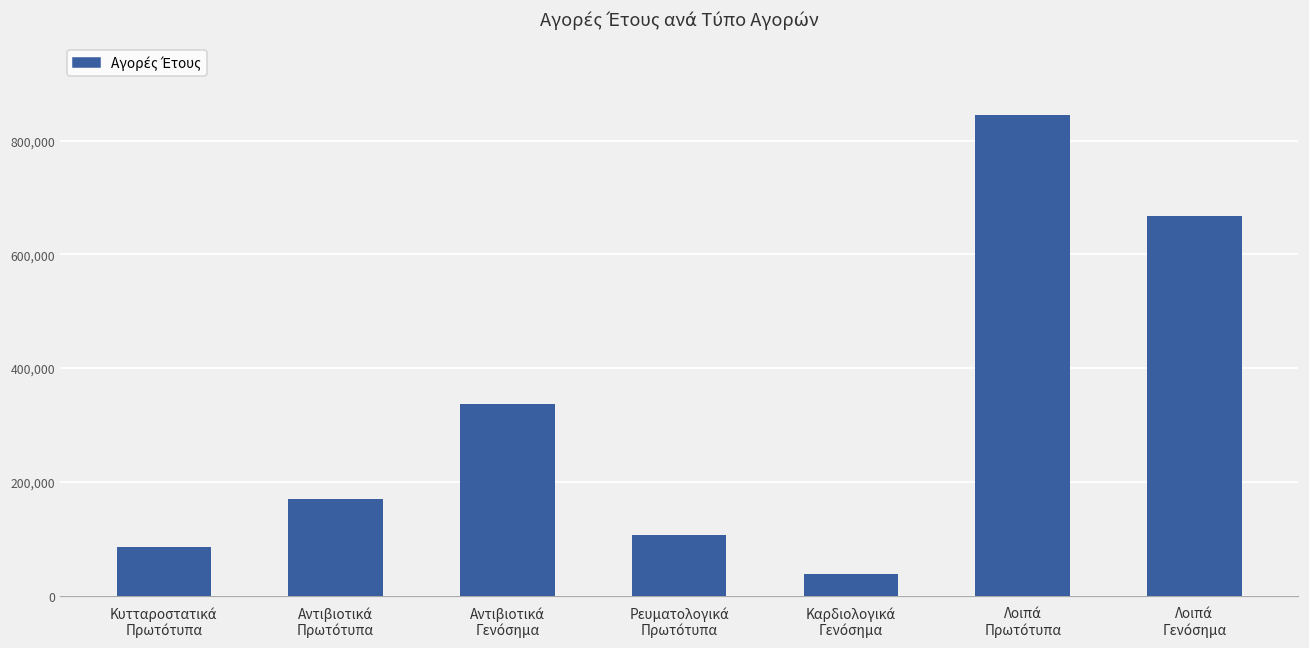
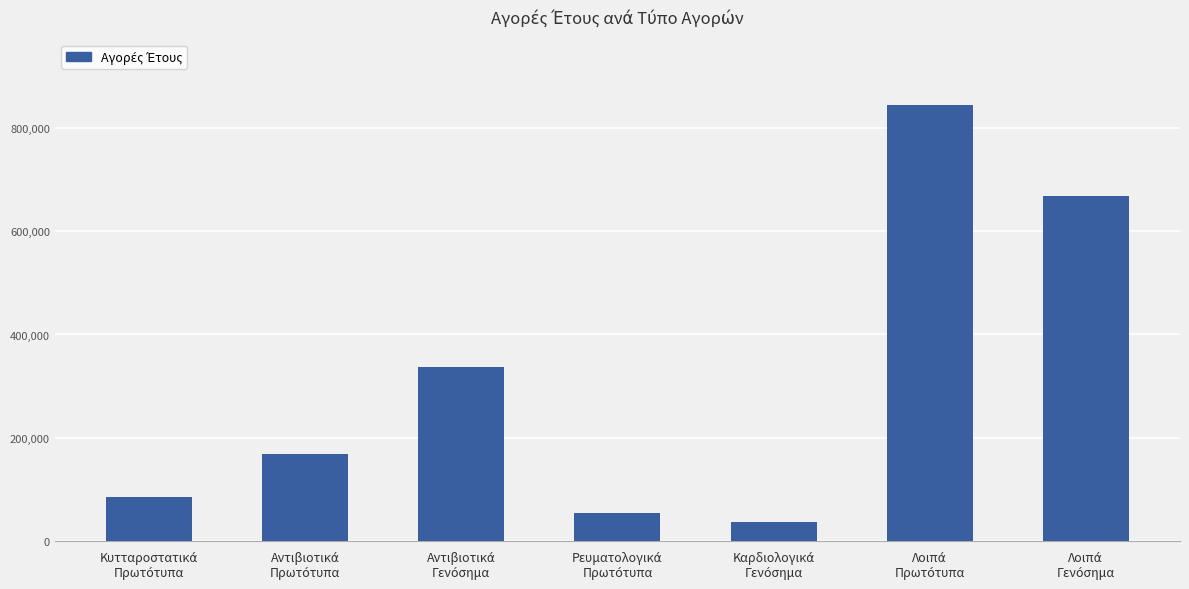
Ρευματολογικά Πρωτότυπα: 110,000 -> 60,000
